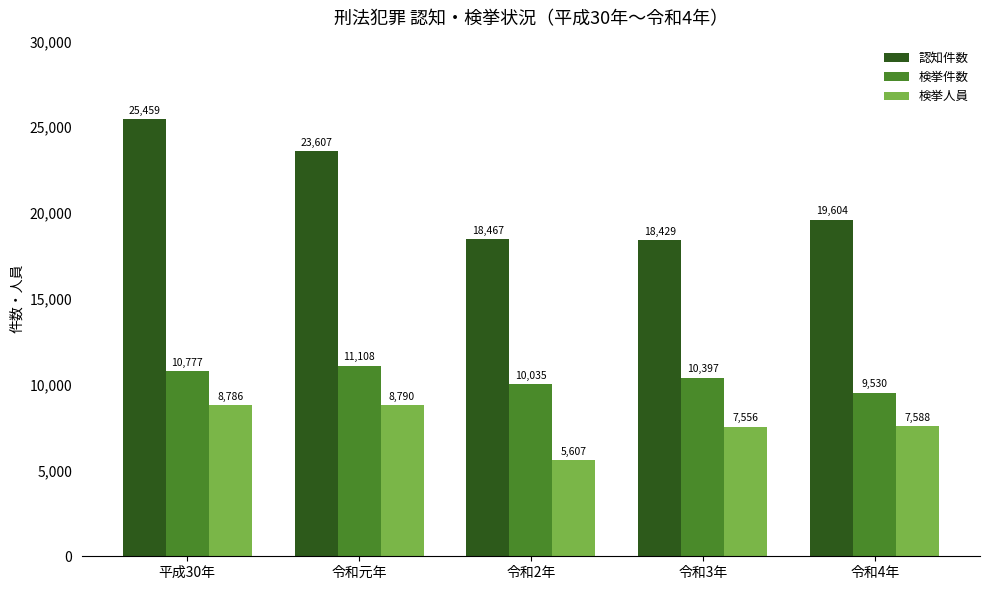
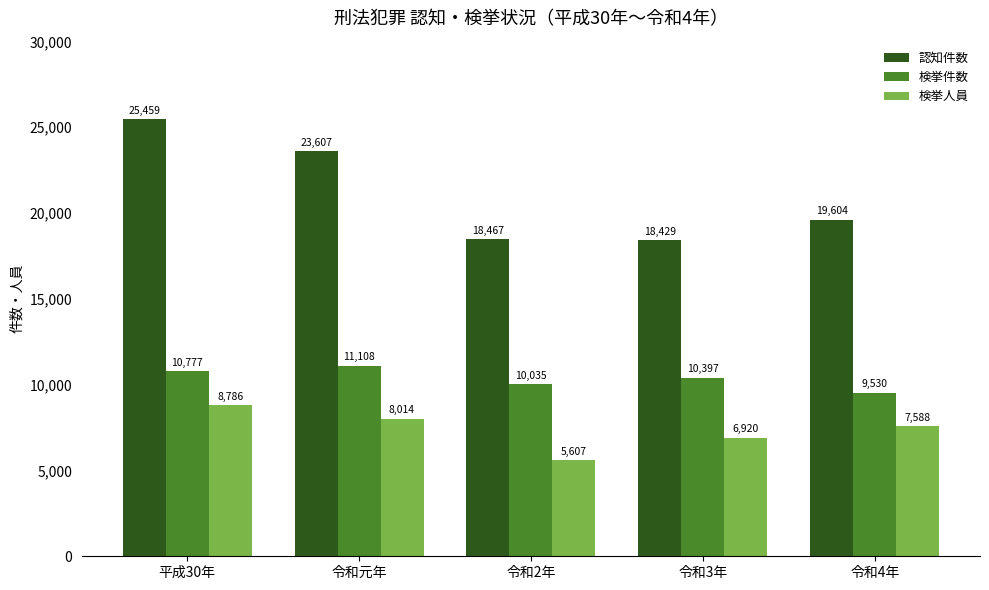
検挙人員, 令和元年: 8,790 -> 8,014
検挙人員, 令和3年: 7,556 -> 6,920
